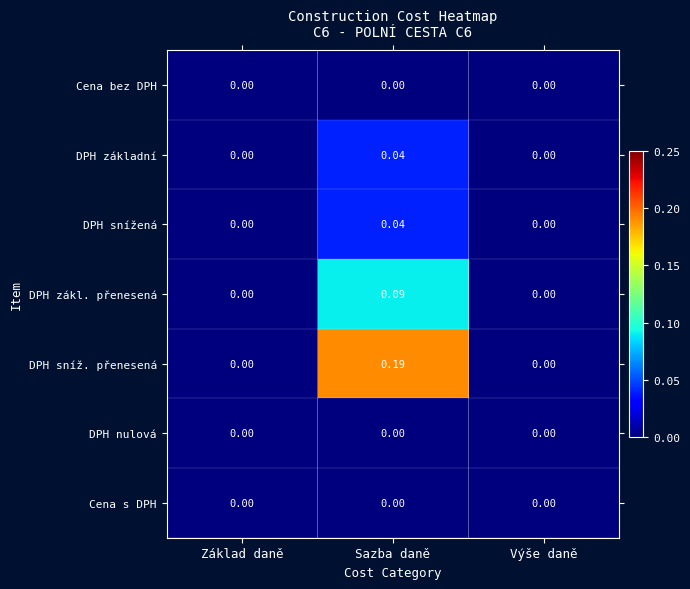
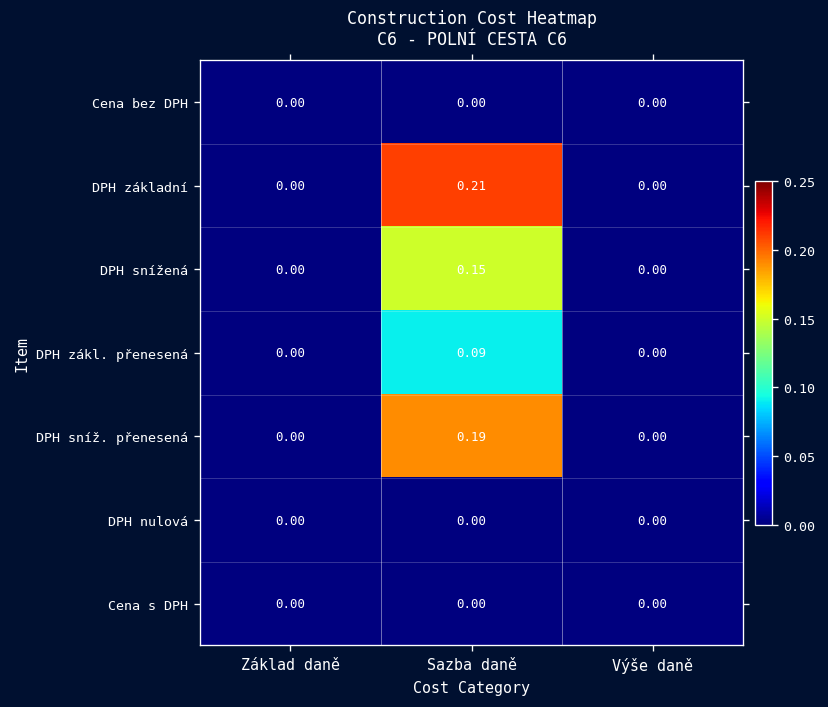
DPH základní, Sazba daně: 0.04 -> 0.21
DPH snížená, Sazba daně: 0.04 -> 0.15
